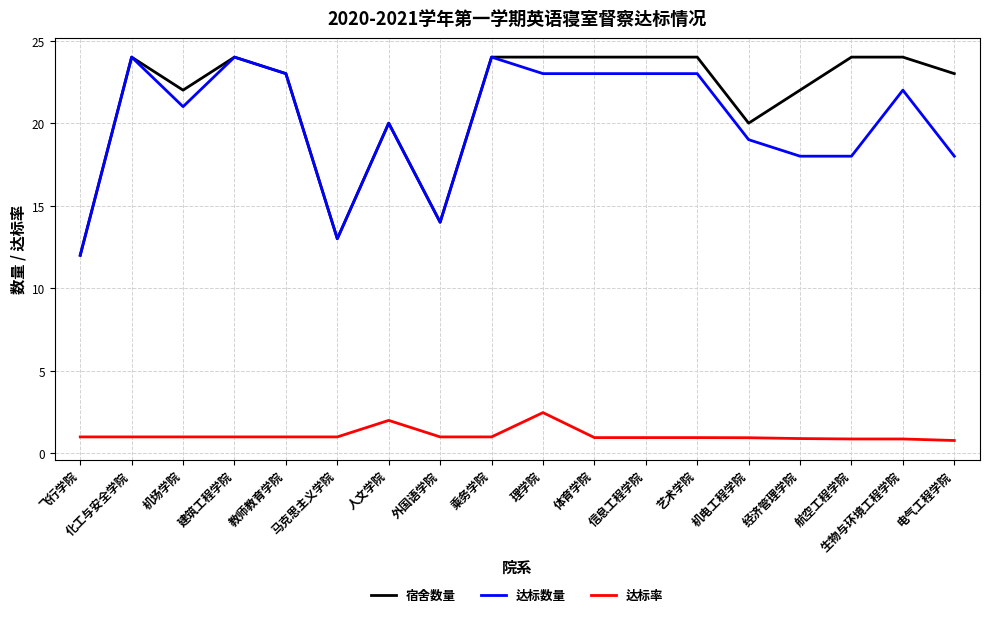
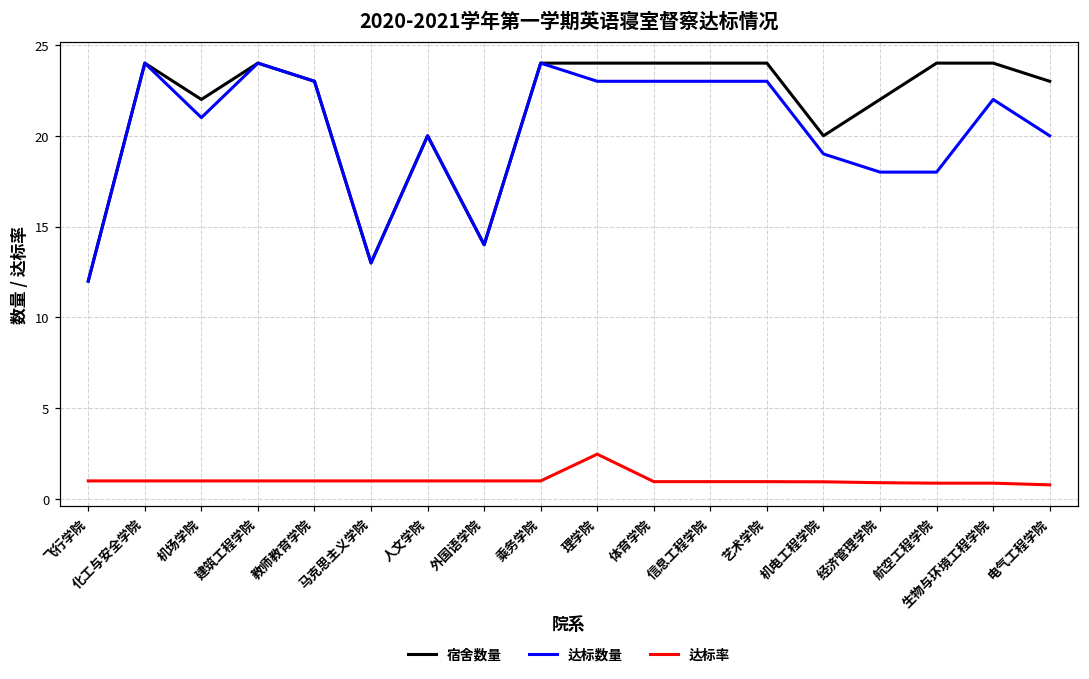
达标率, 人文学院: 2 -> 1
达标数量, 电气工程学院: 18 -> 20
